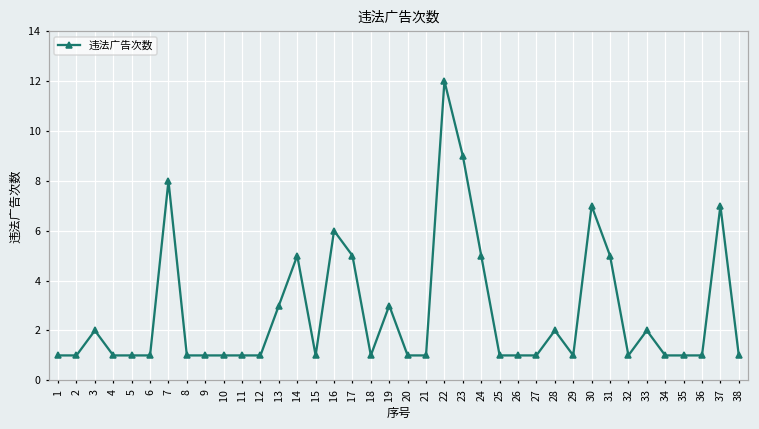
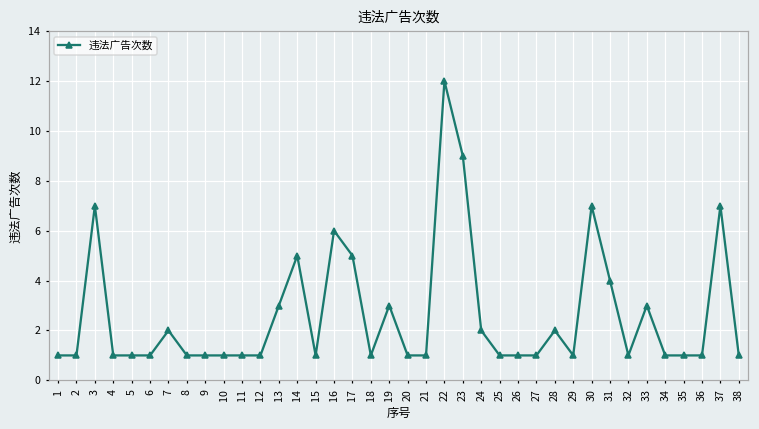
3: 2 -> 7
7: 8 -> 2
24: 5 -> 2
31: 5 -> 4
33: 2 -> 3
